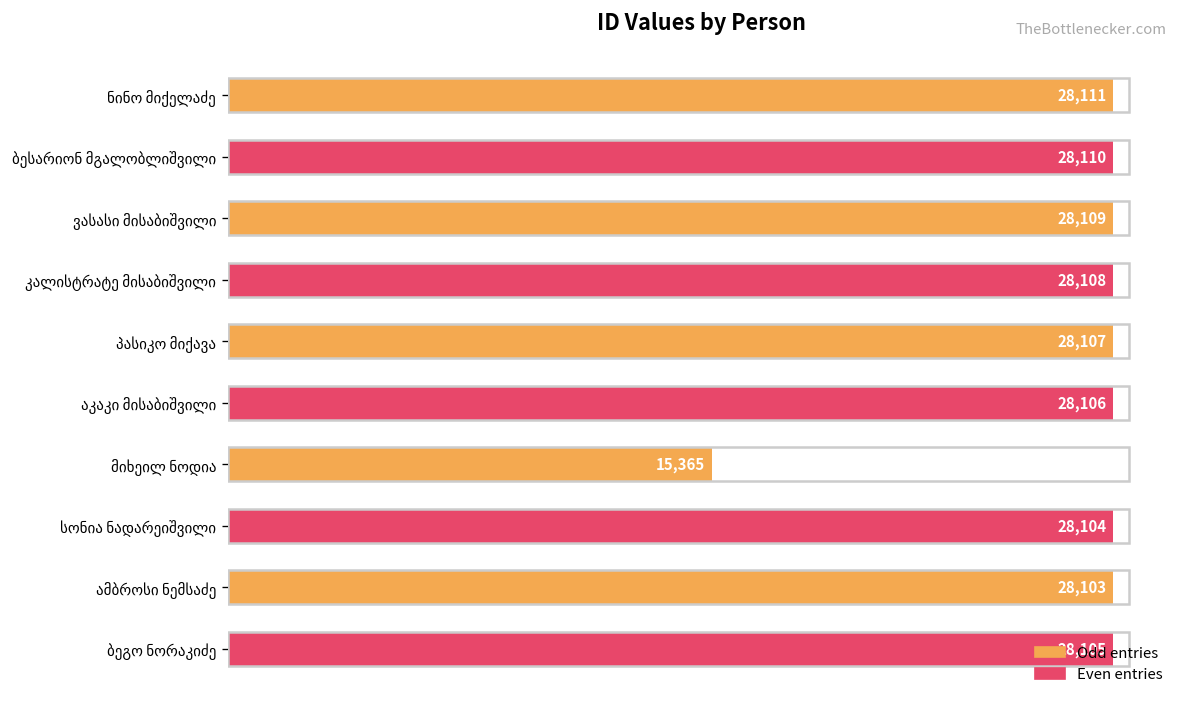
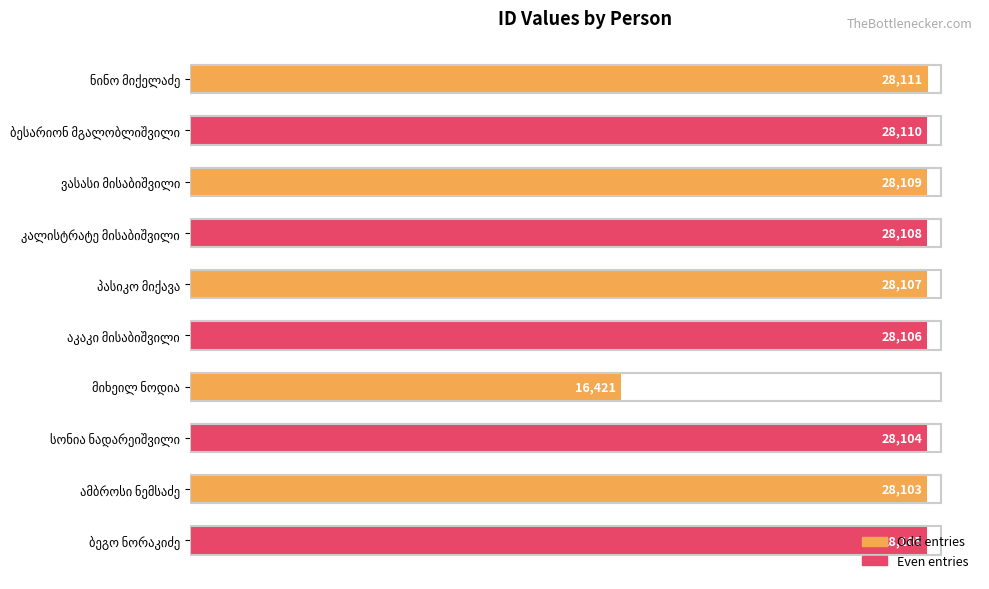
მიხეილ ნოდია: 15,365 -> 16,421
